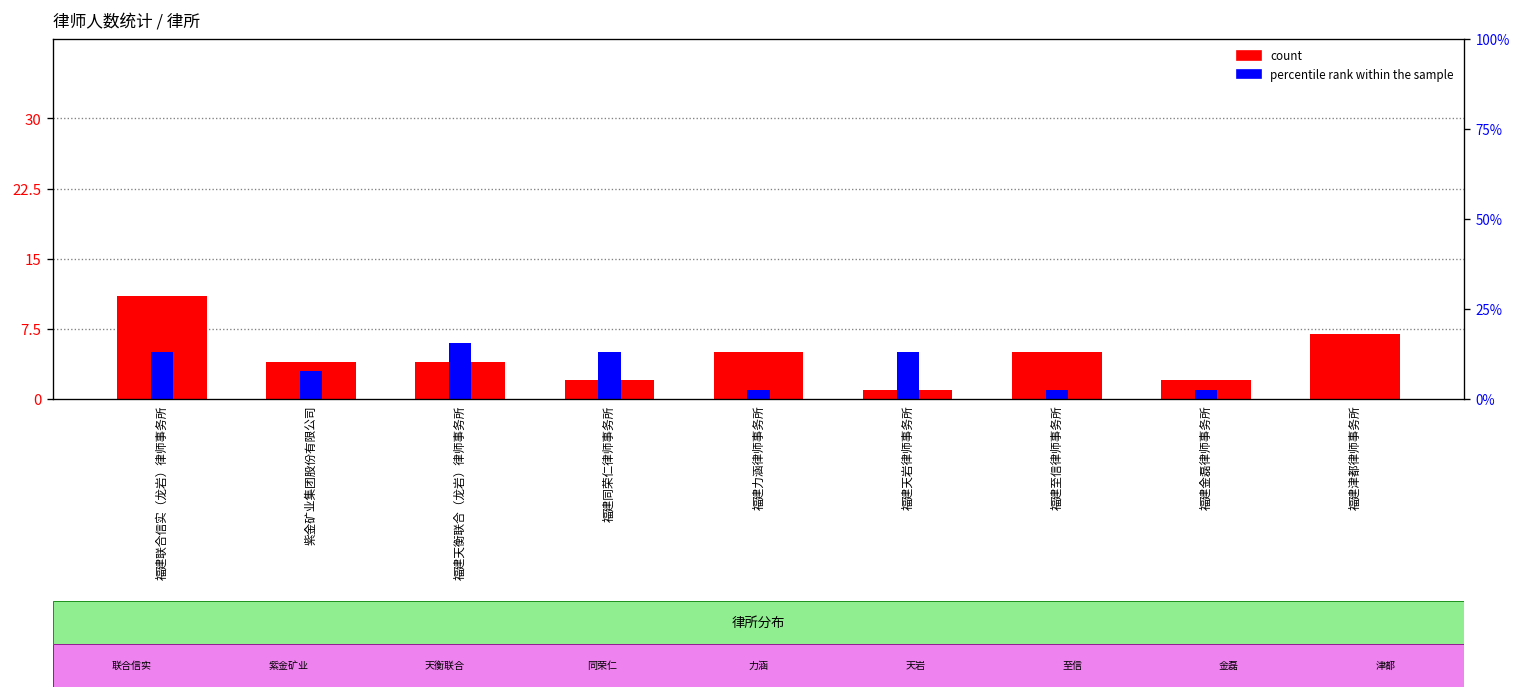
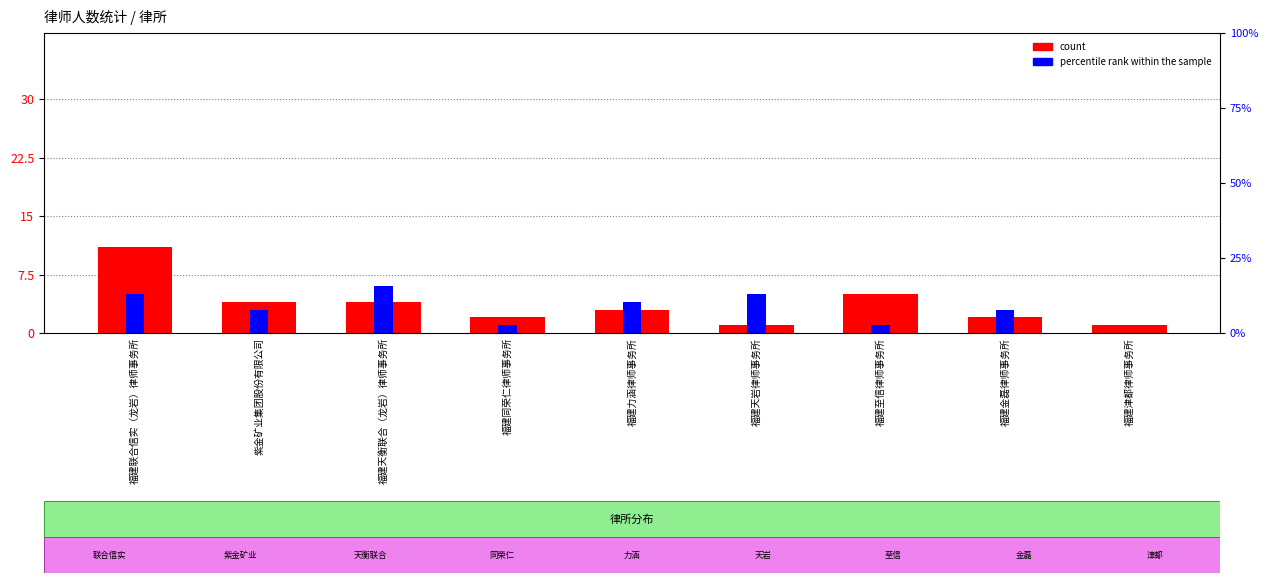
percentile rank within the sample, 福建同荣仁律师事务所: 5 -> 1
count, 福建力涵律师事务所: 5 -> 3
percentile rank within the sample, 福建力涵律师事务所: 1 -> 4
percentile rank within the sample, 福建金磊律师事务所: 1 -> 3
count, 福建津都律师事务所: 7 -> 1
